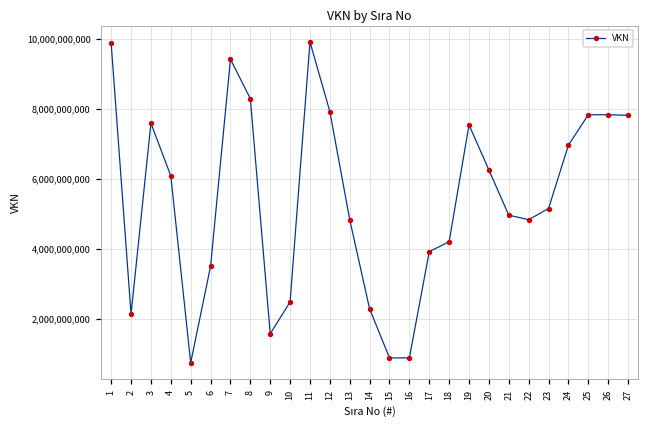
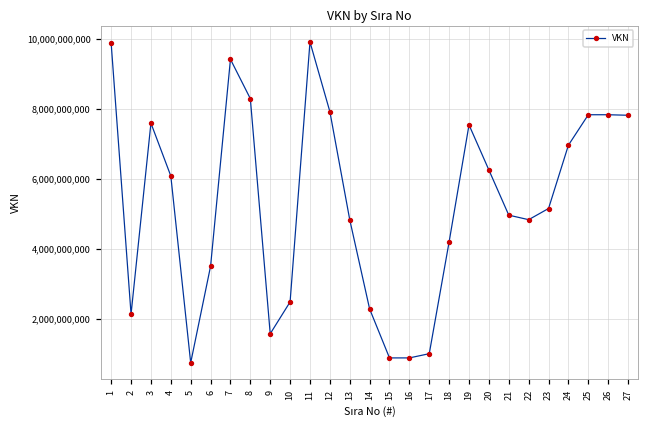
17: 3,900,000,000 -> 1,000,000,000
